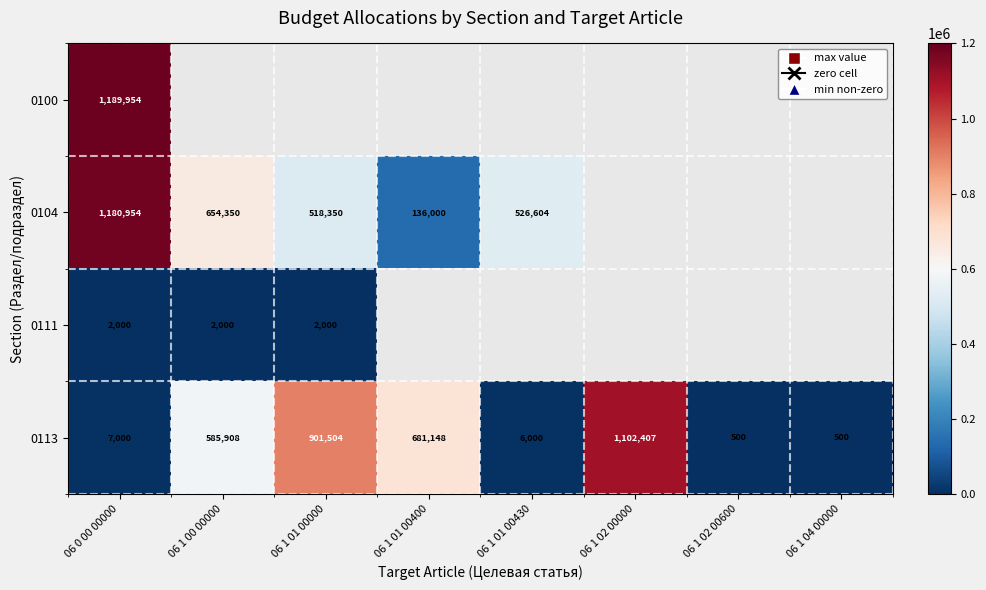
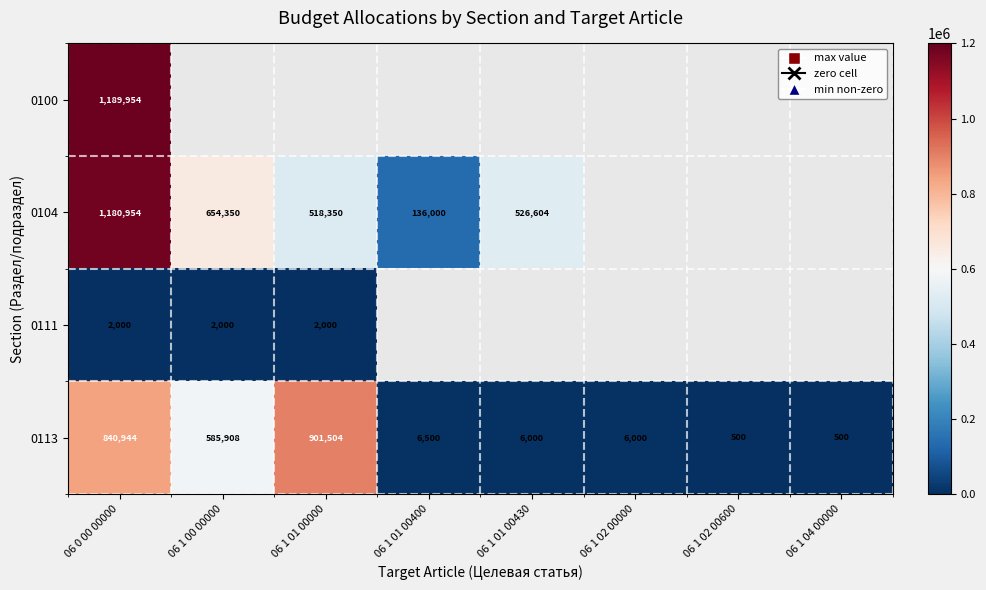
0113, 06 0 00 00000: 7,000 -> 840,944
0113, 06 1 01 00400: 681,148 -> 6,500
0113, 06 1 02 00000: 1,102,407 -> 6,000
